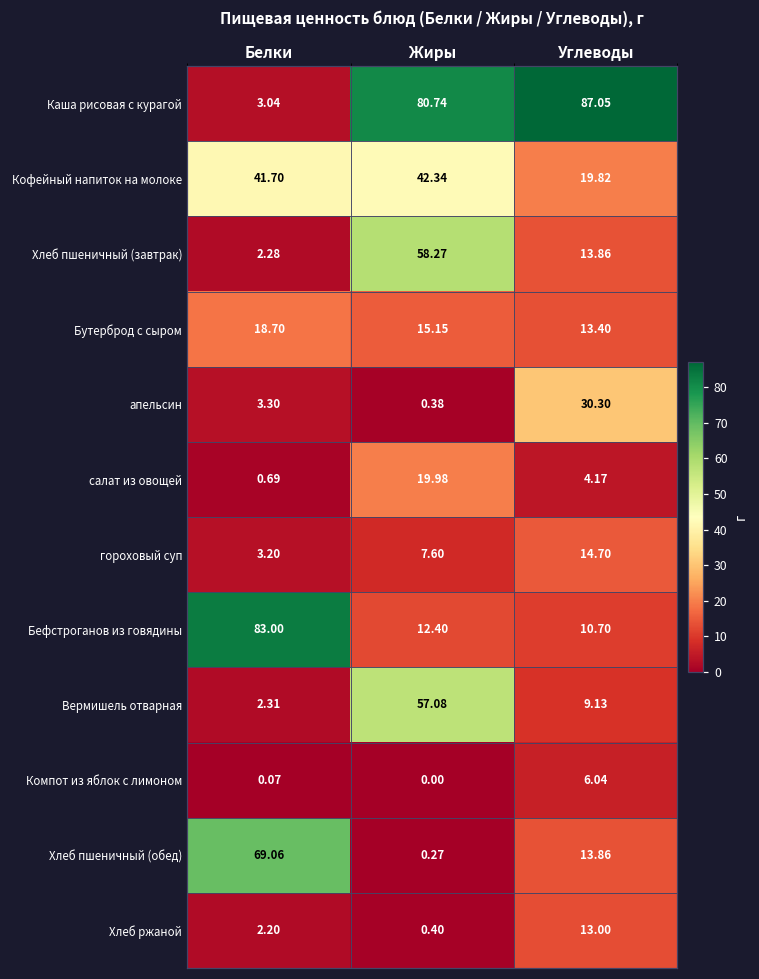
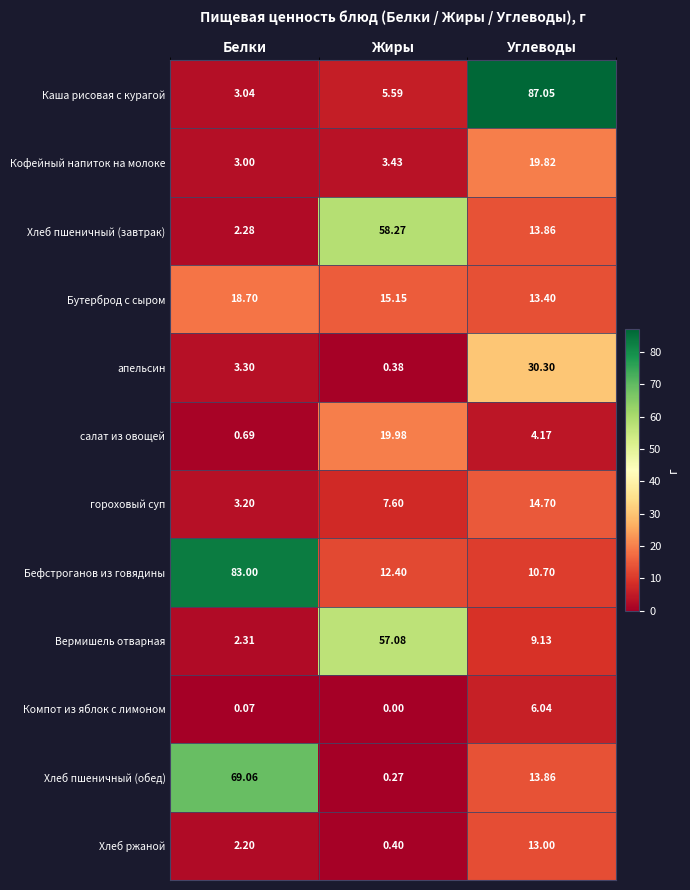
Каша рисовая с курагой, Жиры: 80.74 -> 5.59
Кофейный напиток на молоке, Белки: 41.70 -> 3.00
Кофейный напиток на молоке, Жиры: 42.34 -> 3.43
